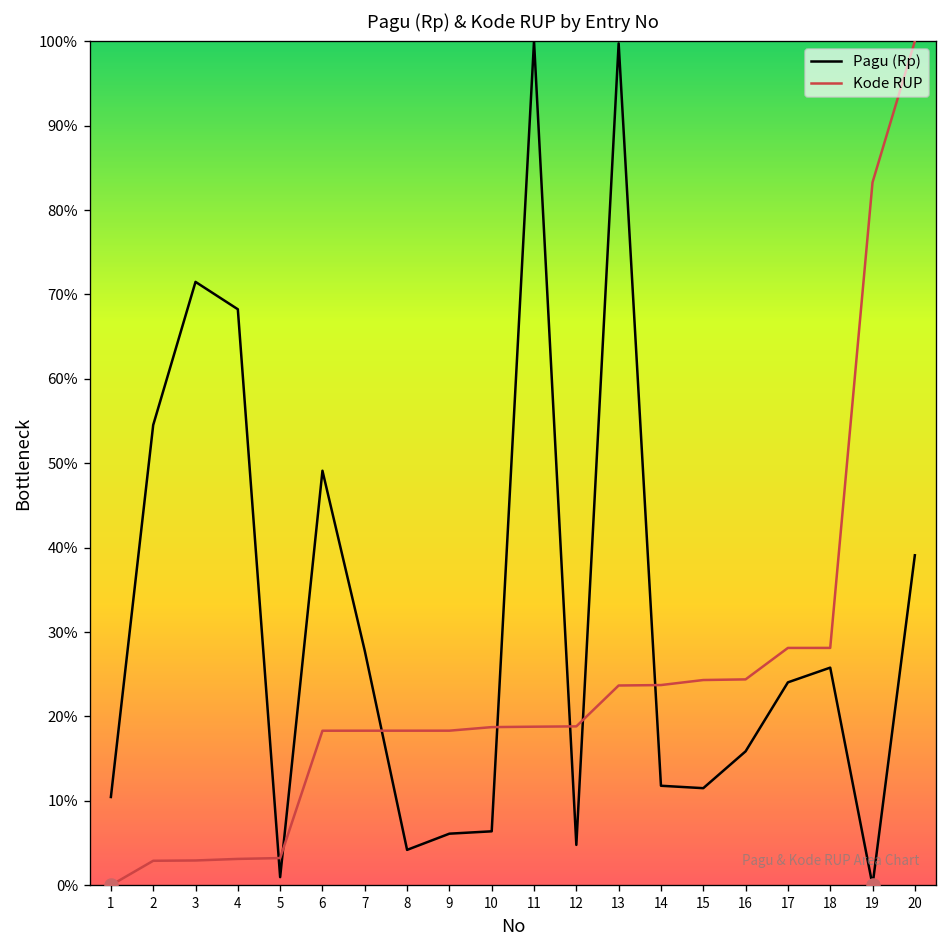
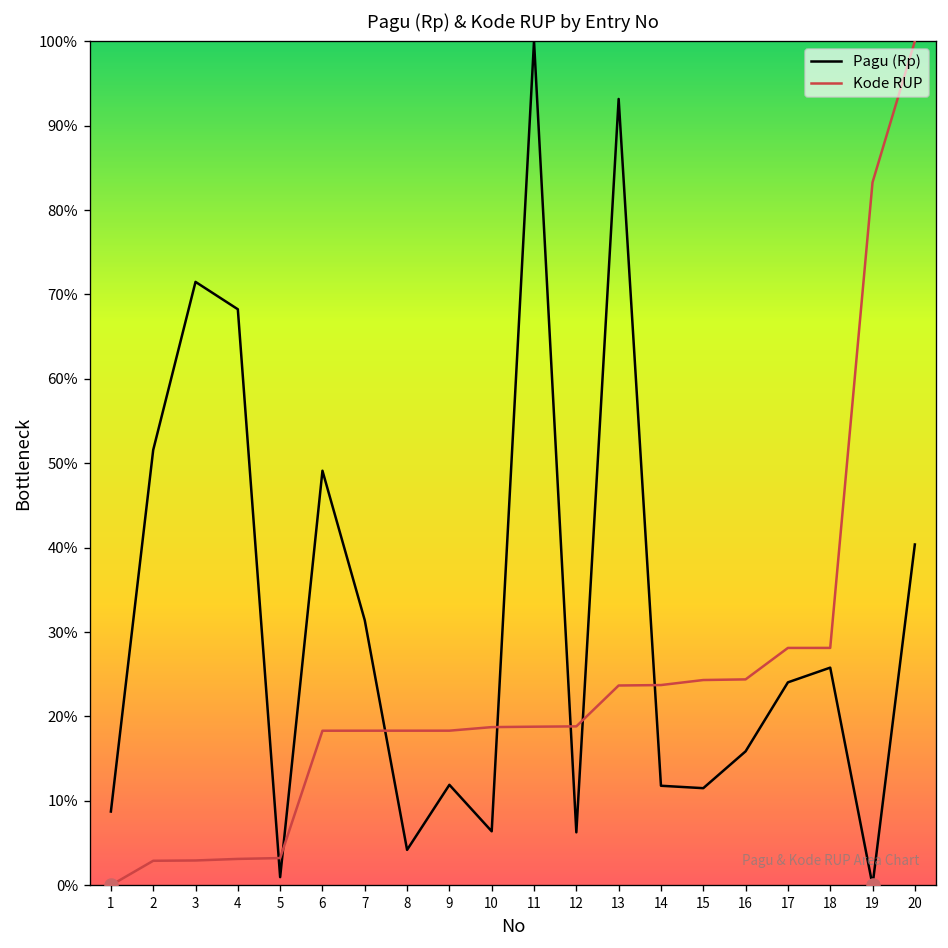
Pagu (Rp), 1: 10% -> 9%
Pagu (Rp), 2: 55% -> 52%
Pagu (Rp), 7: 28% -> 31%
Pagu (Rp), 9: 6% -> 12%
Pagu (Rp), 12: 5% -> 6%
Pagu (Rp), 13: 100% -> 93%
Pagu (Rp), 20: 39% -> 40%
